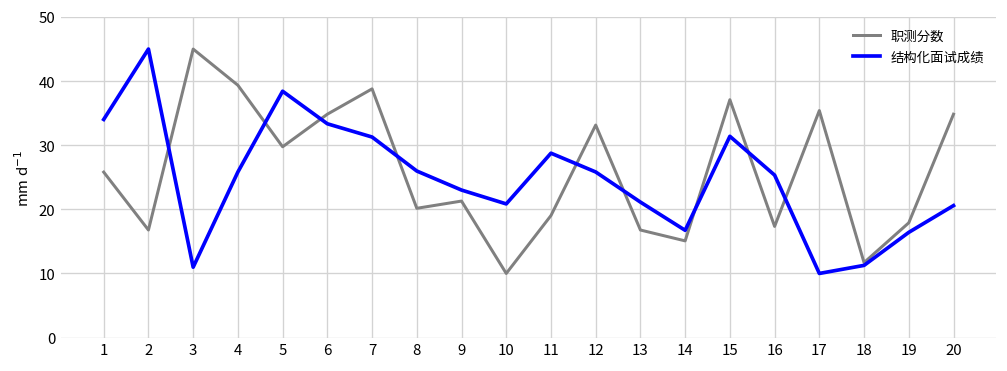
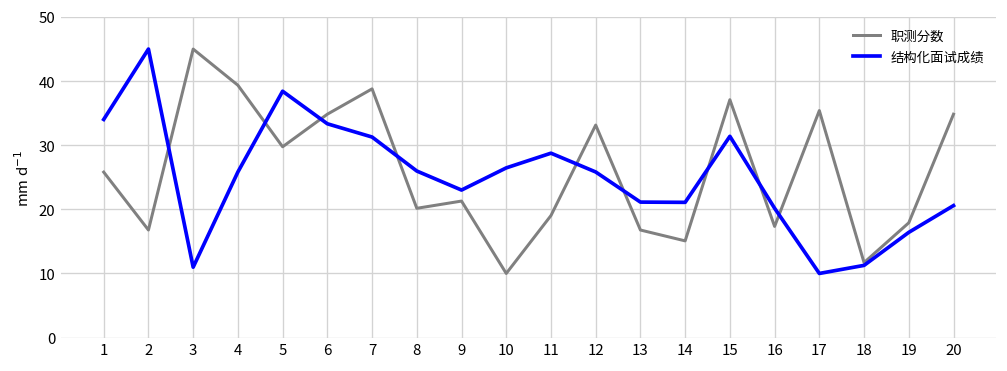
结构化面试成绩, 10: 21 -> 26
结构化面试成绩, 14: 17 -> 21
结构化面试成绩, 16: 25 -> 20
